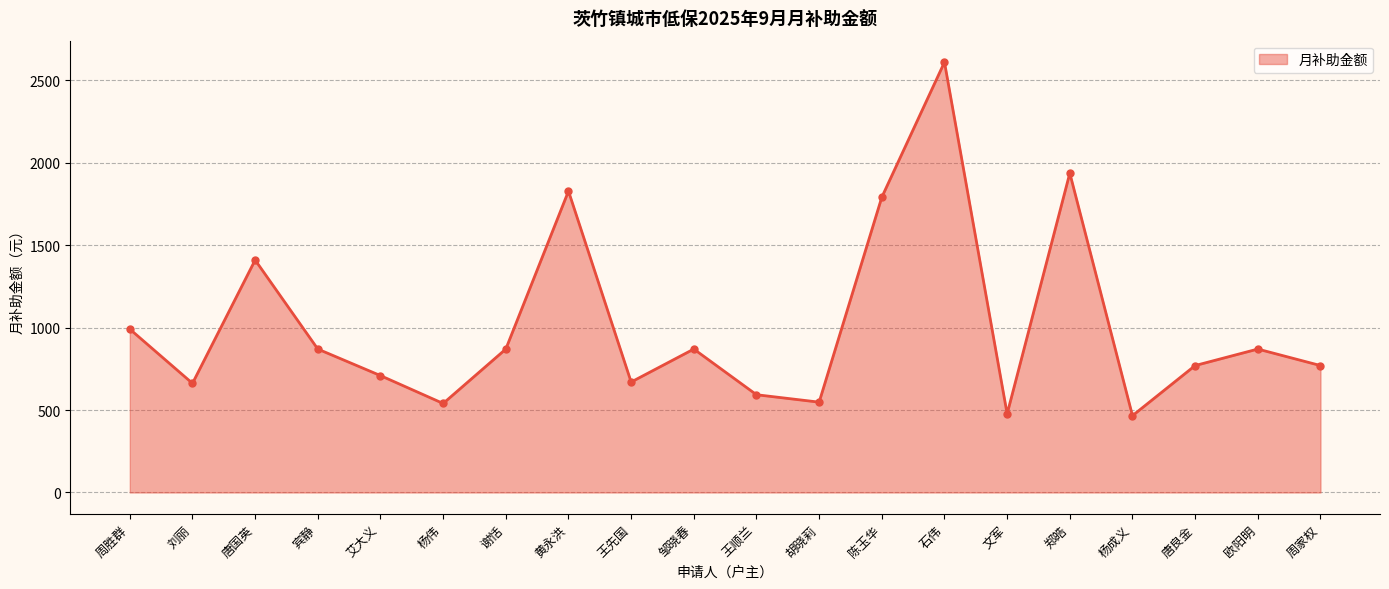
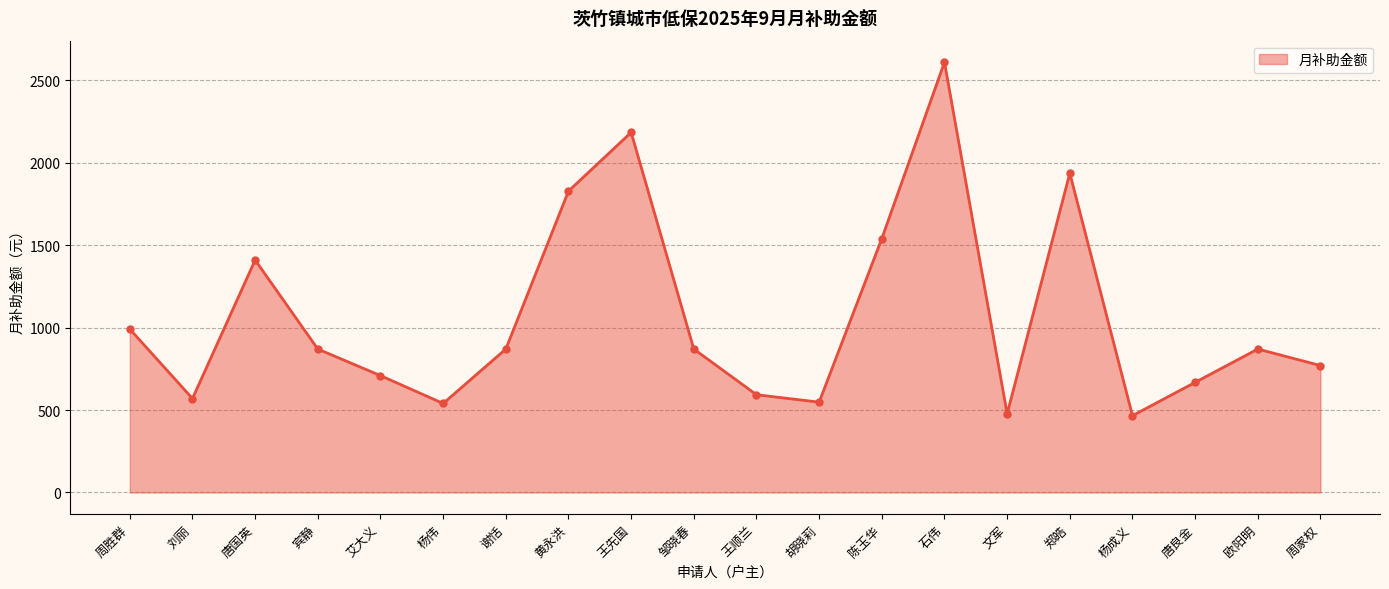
刘丽: 660 -> 570
王先国: 670 -> 2180
陈玉华: 1790 -> 1540
唐良金: 770 -> 670
